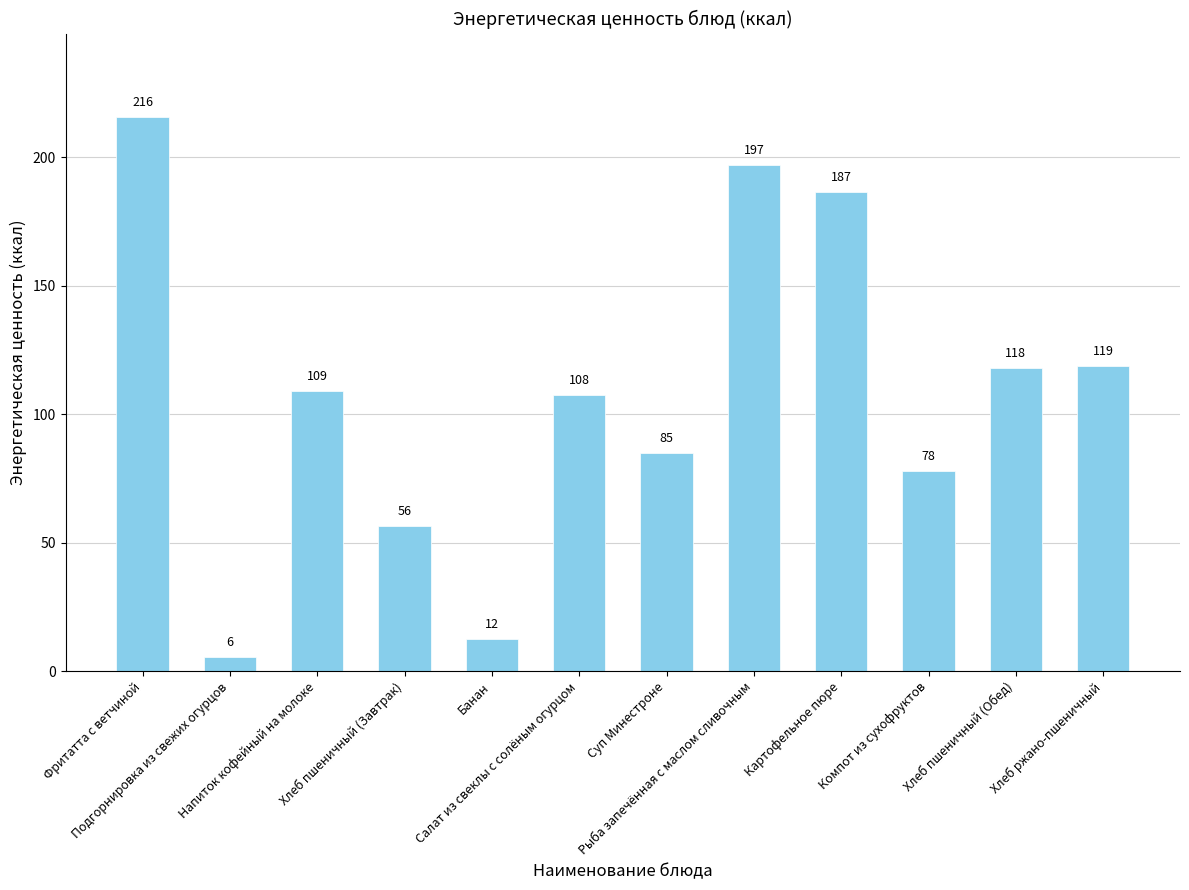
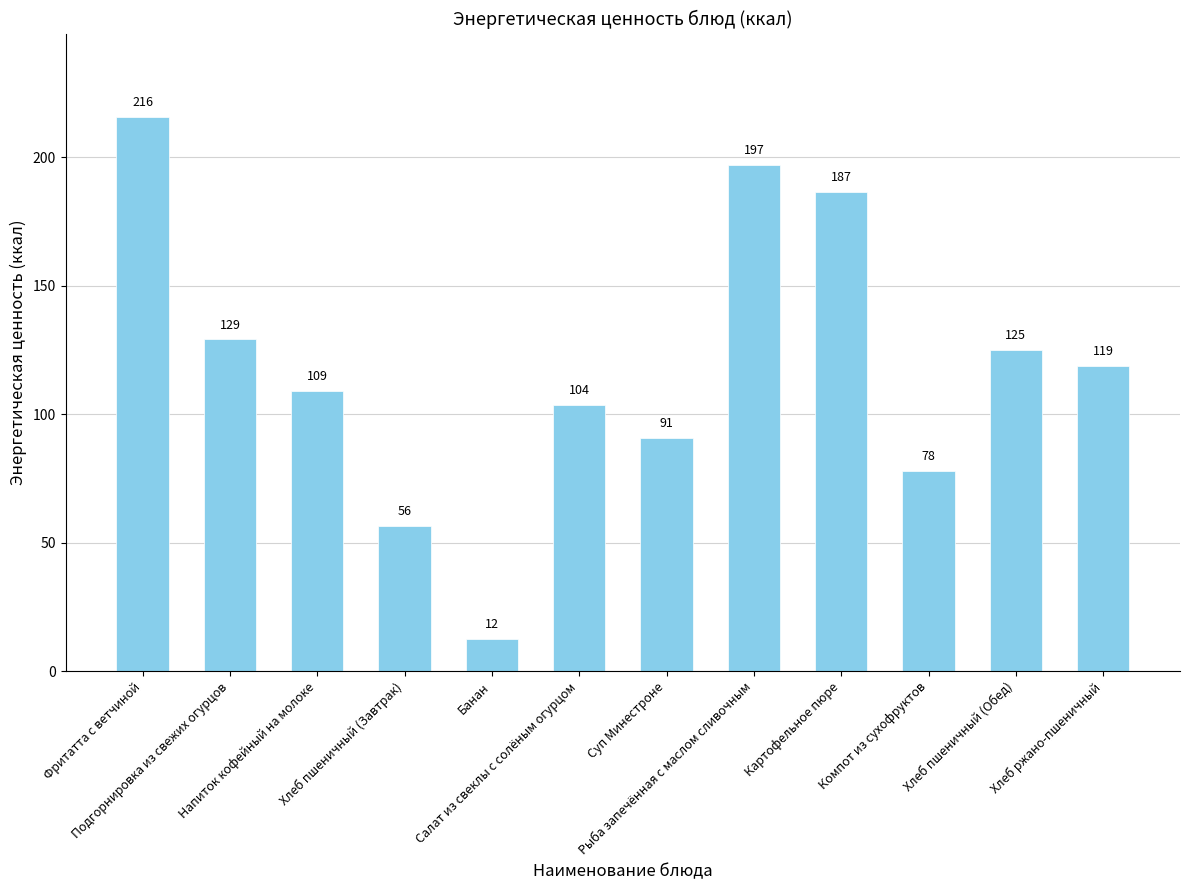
Подгорнировка из свежих огурцов: 6 -> 129
Салат из свеклы с солёным огурцом: 108 -> 104
Суп Минестроне: 85 -> 91
Хлеб пшеничный (Обед): 118 -> 125
